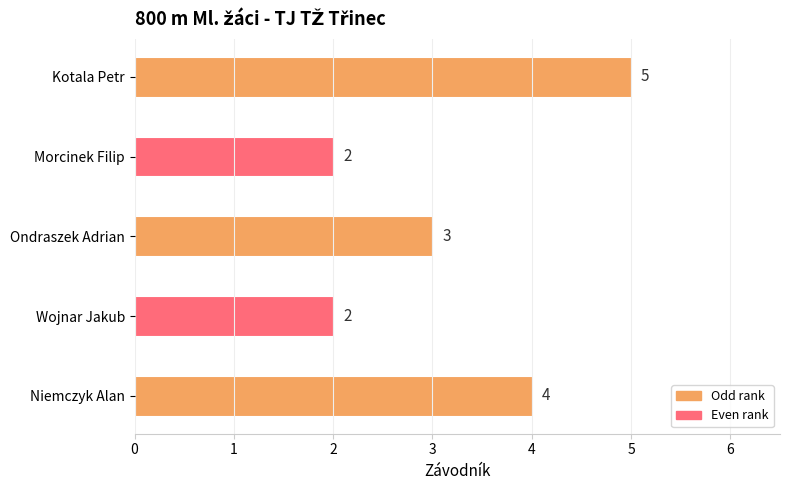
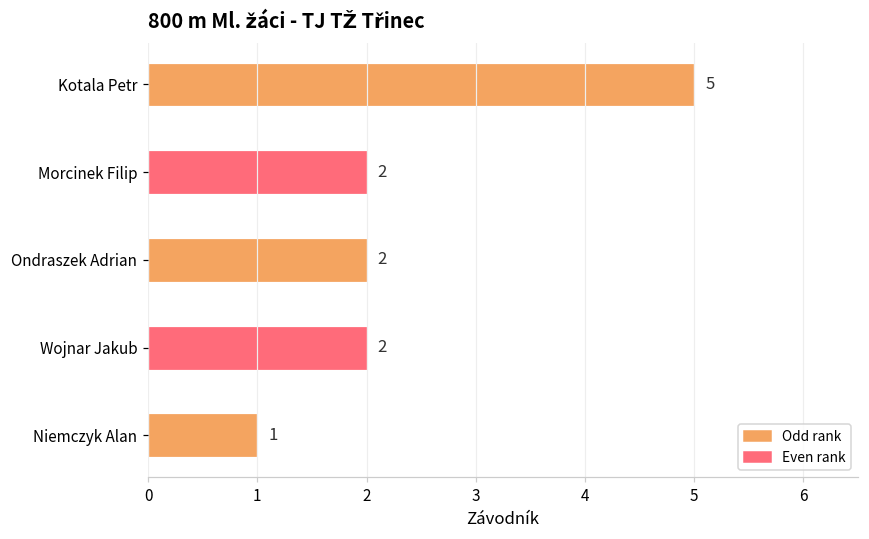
Ondraszek Adrian: 3 -> 2
Niemczyk Alan: 4 -> 1
